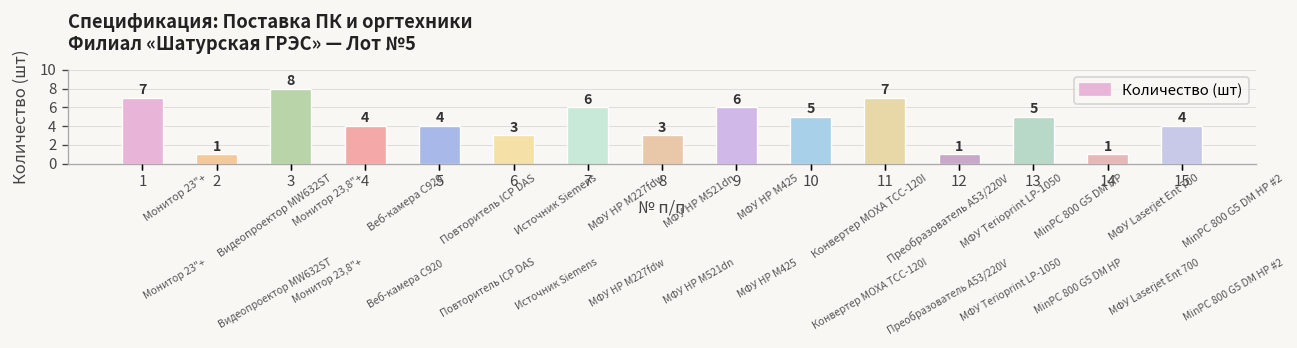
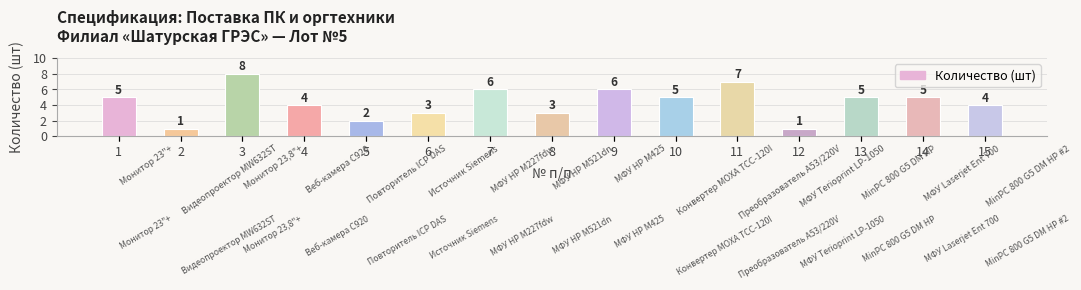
1: 7 -> 5
5: 4 -> 2
14: 1 -> 5
